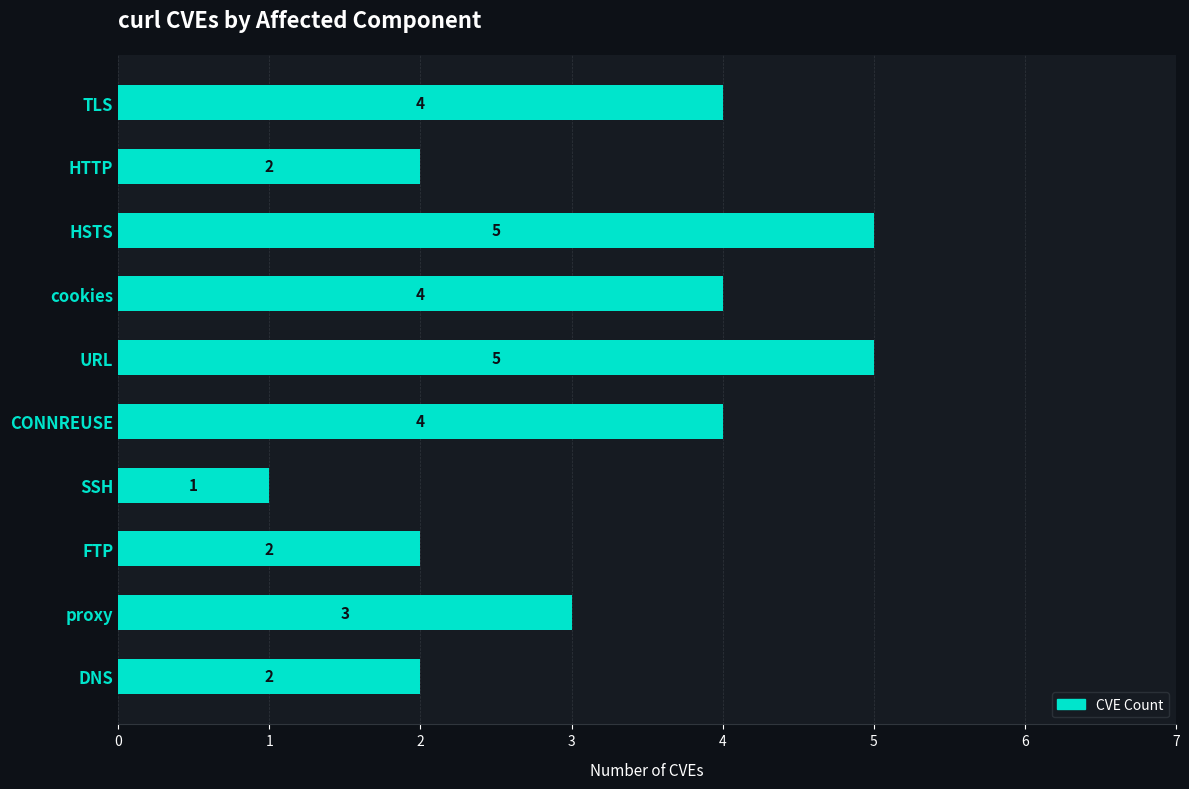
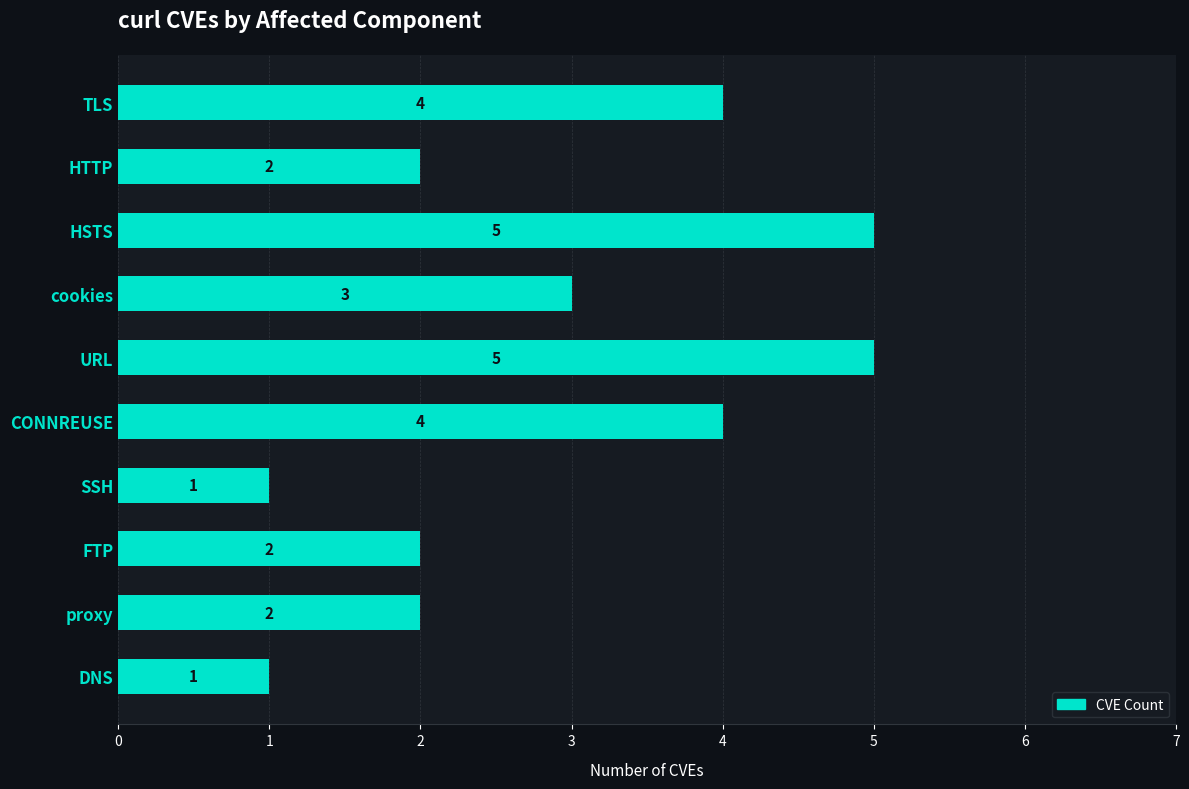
cookies: 4 -> 3
proxy: 3 -> 2
DNS: 2 -> 1
